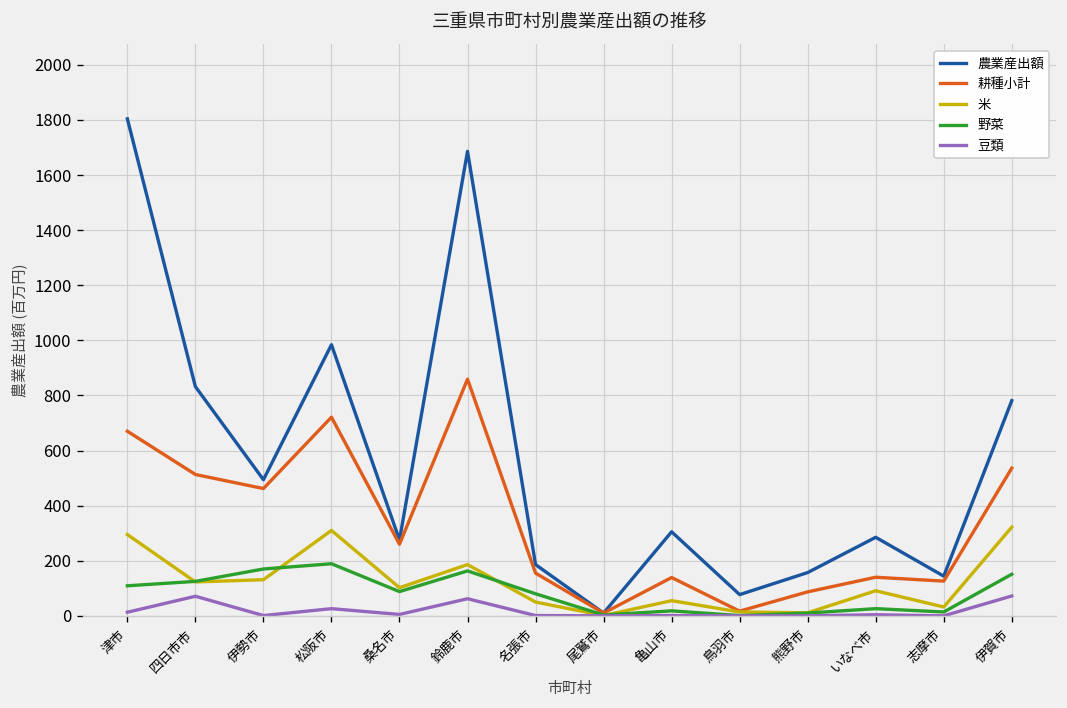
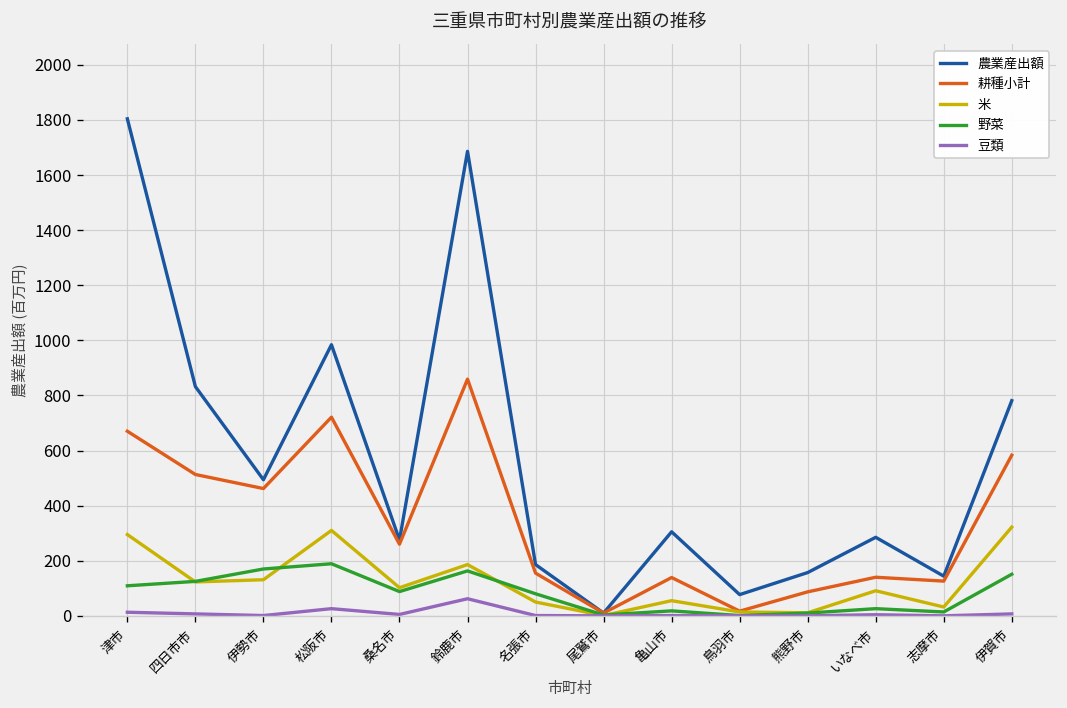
豆類, 四日市市: 70 -> 10
耕種小計, 伊賀市: 540 -> 580
豆類, 伊賀市: 70 -> 10
